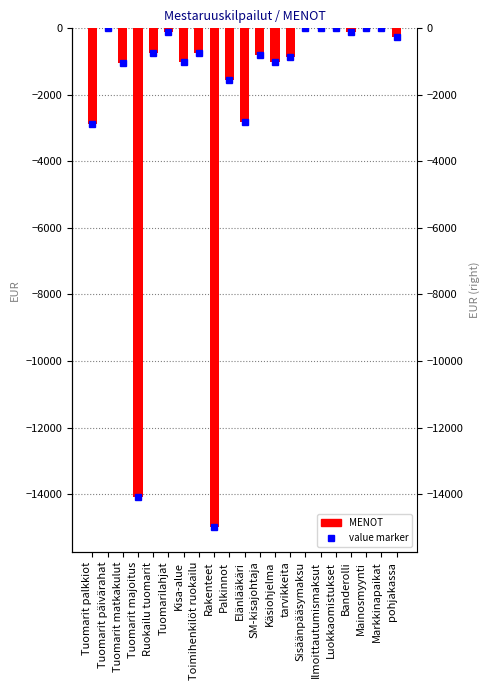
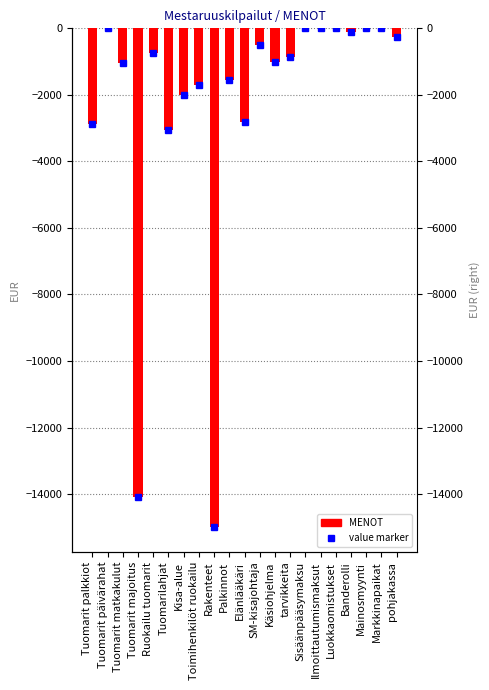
MENOT, Tuomarilahjat: -100 -> -3100
MENOT, Kisa-alue: -1000 -> -2000
MENOT, Toimihenkilöt ruokailu: -700 -> -1700
MENOT, SM-kisajohtaja: -800 -> -500
